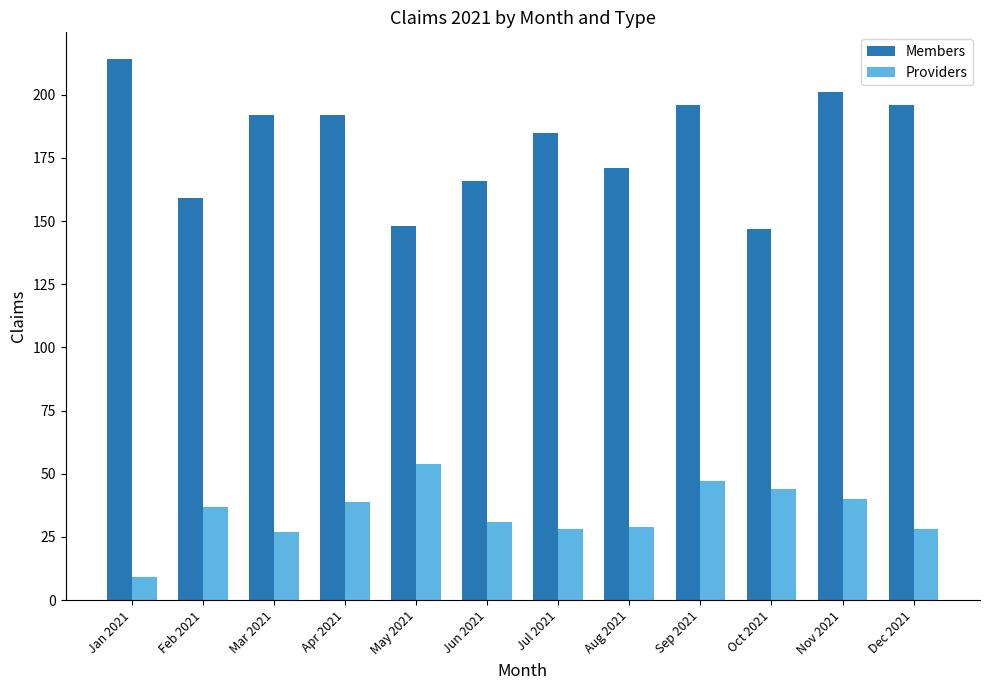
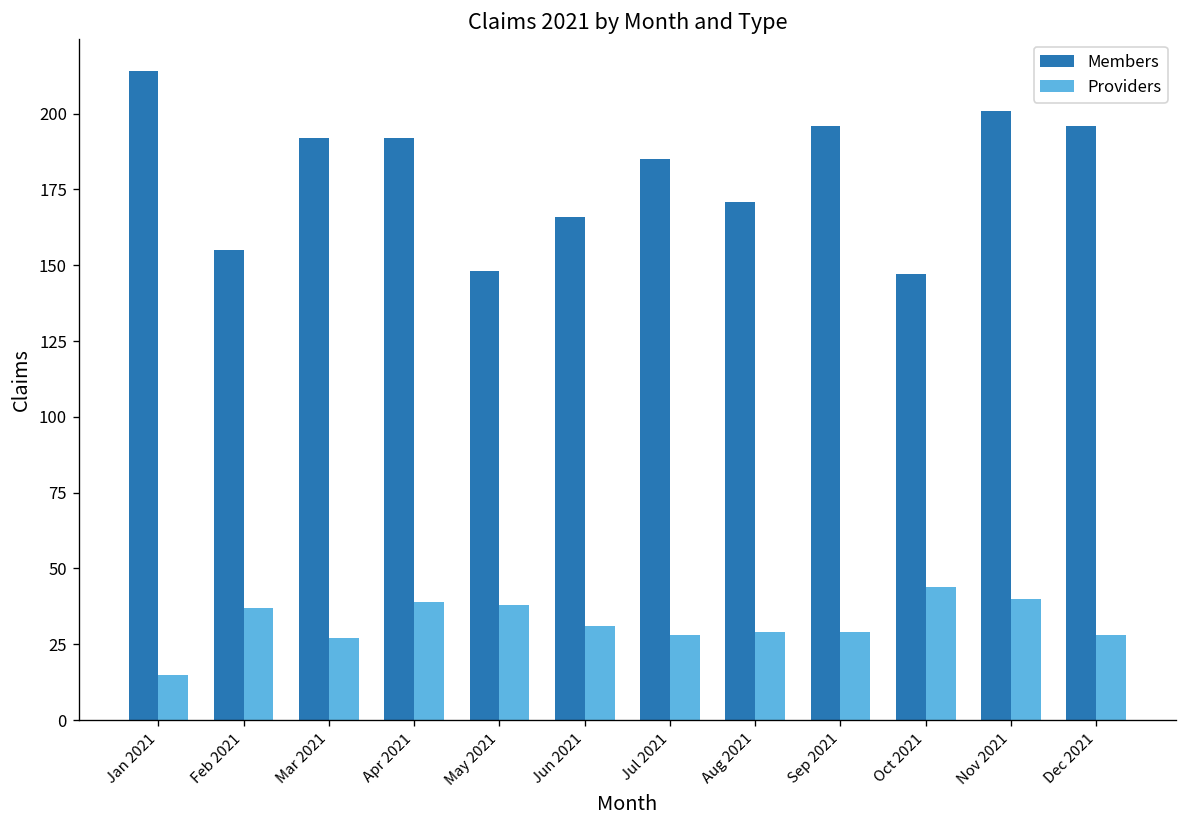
Providers, Jan 2021: 9 -> 15
Members, Feb 2021: 159 -> 155
Providers, May 2021: 54 -> 38
Providers, Sep 2021: 47 -> 29
